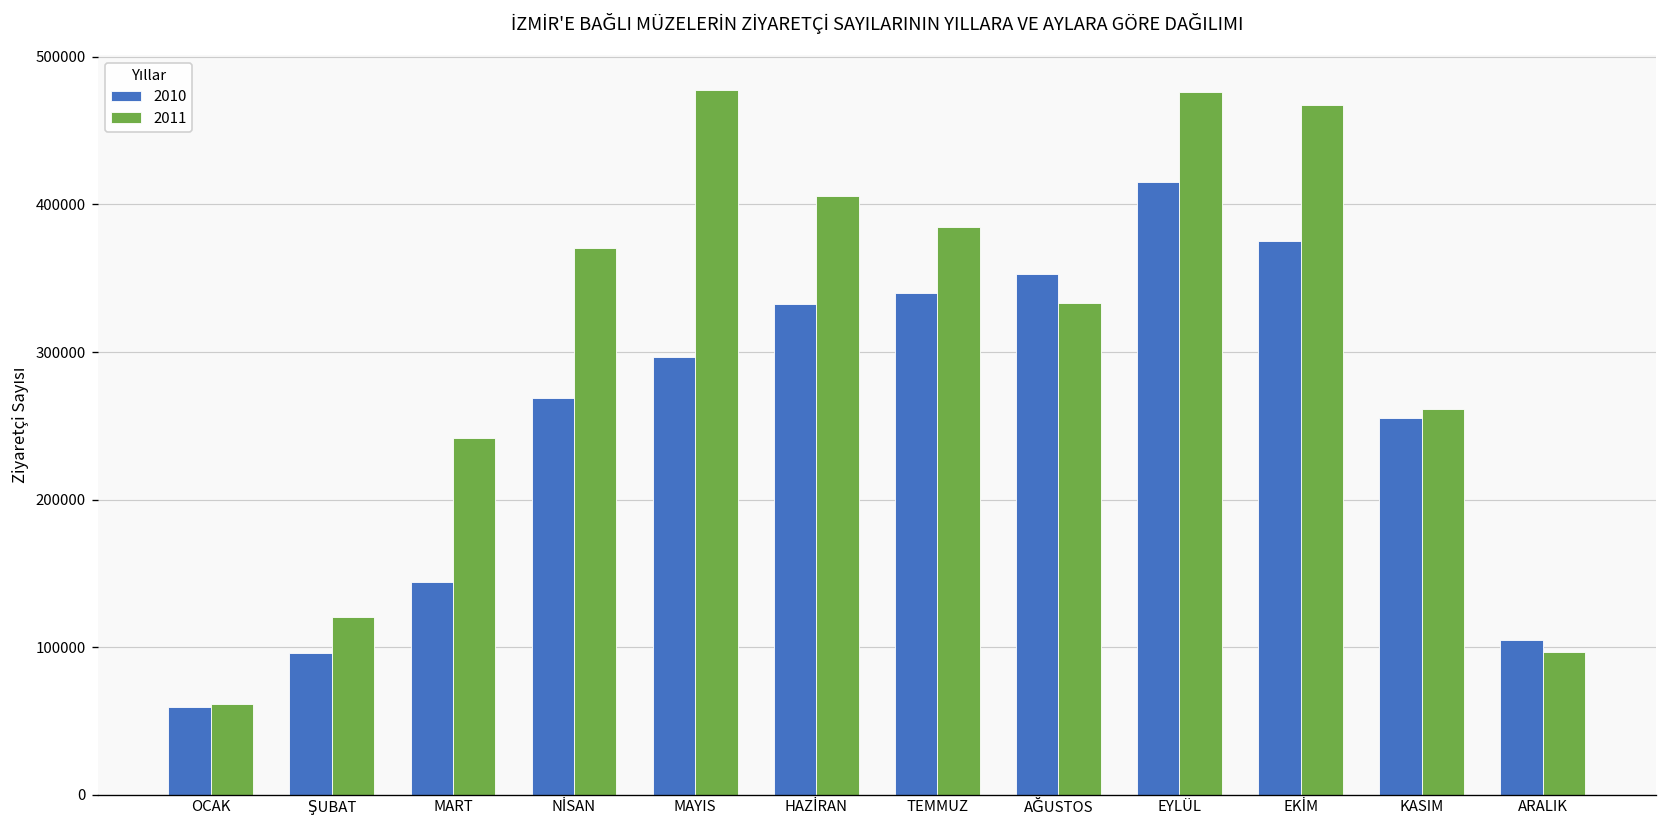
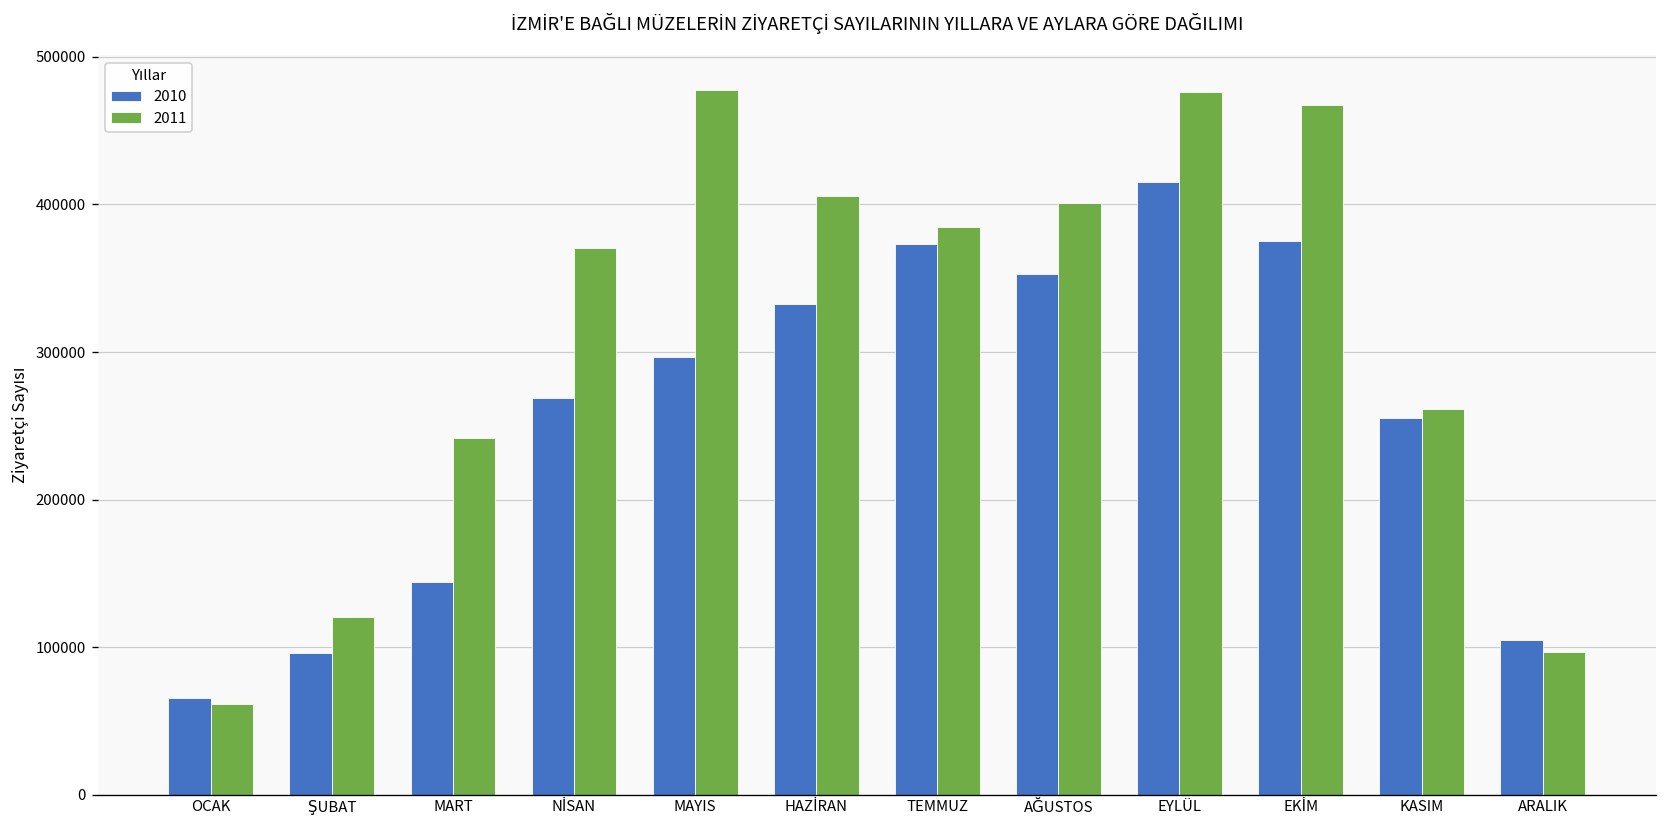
2010, OCAK: 59000 -> 66000
2010, TEMMUZ: 340000 -> 373000
2011, AĞUSTOS: 333000 -> 401000
